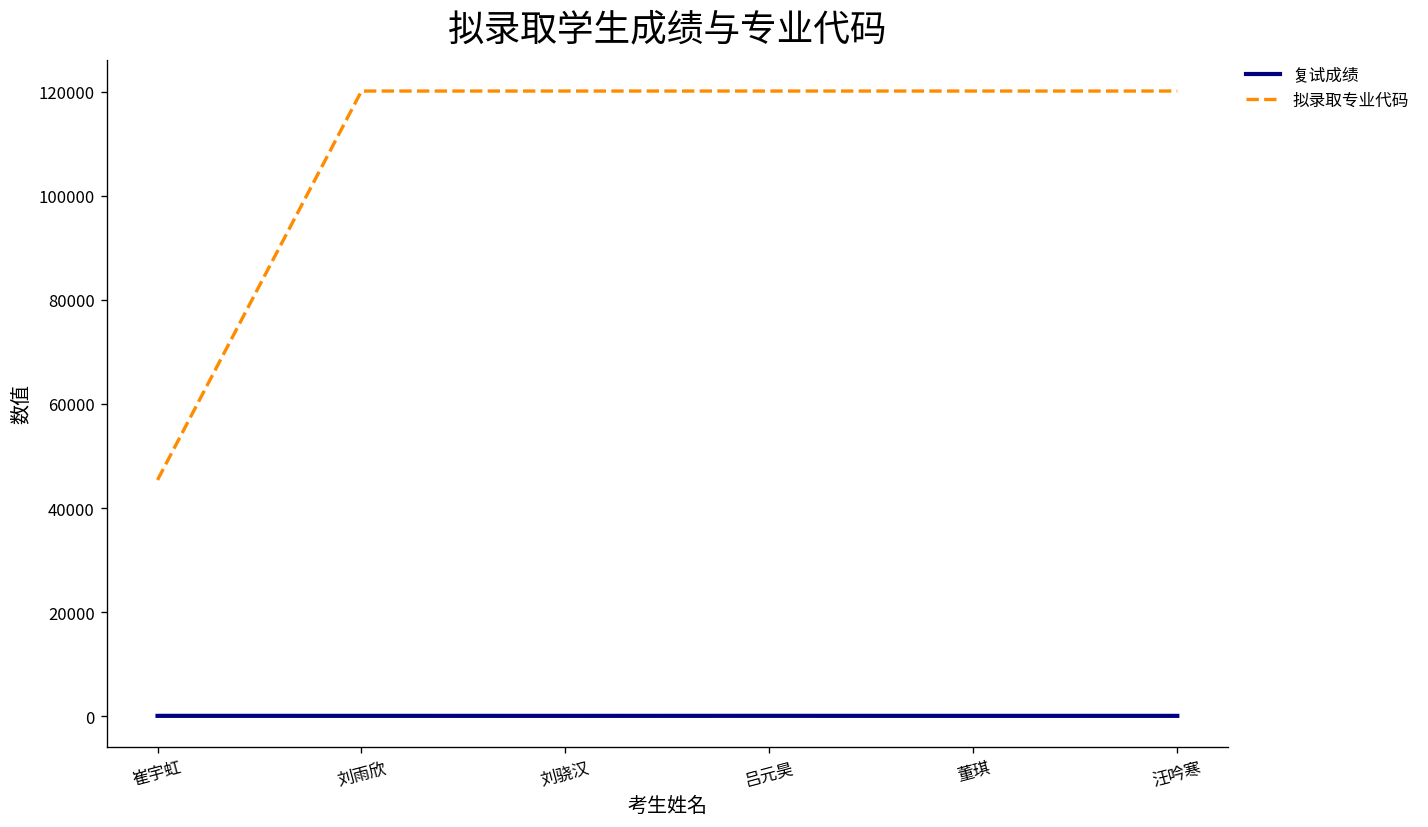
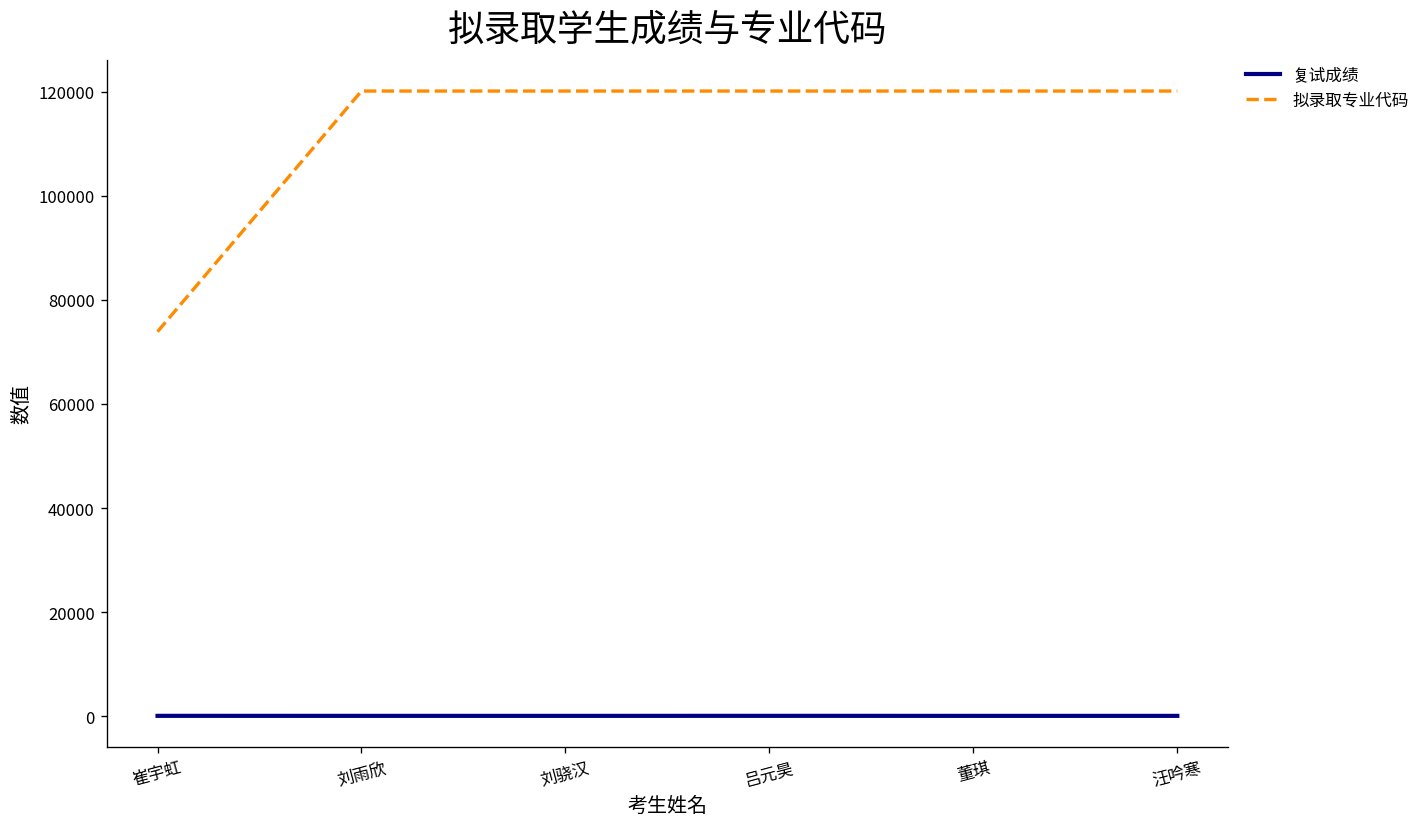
拟录取专业代码, 崔宇虹: 45000 -> 74000
